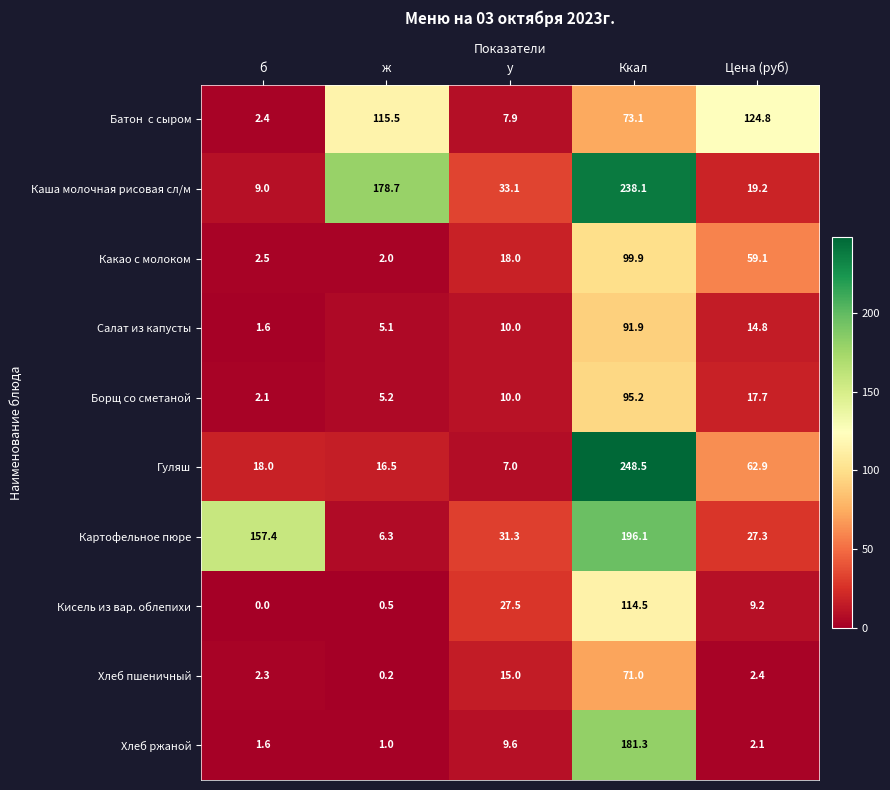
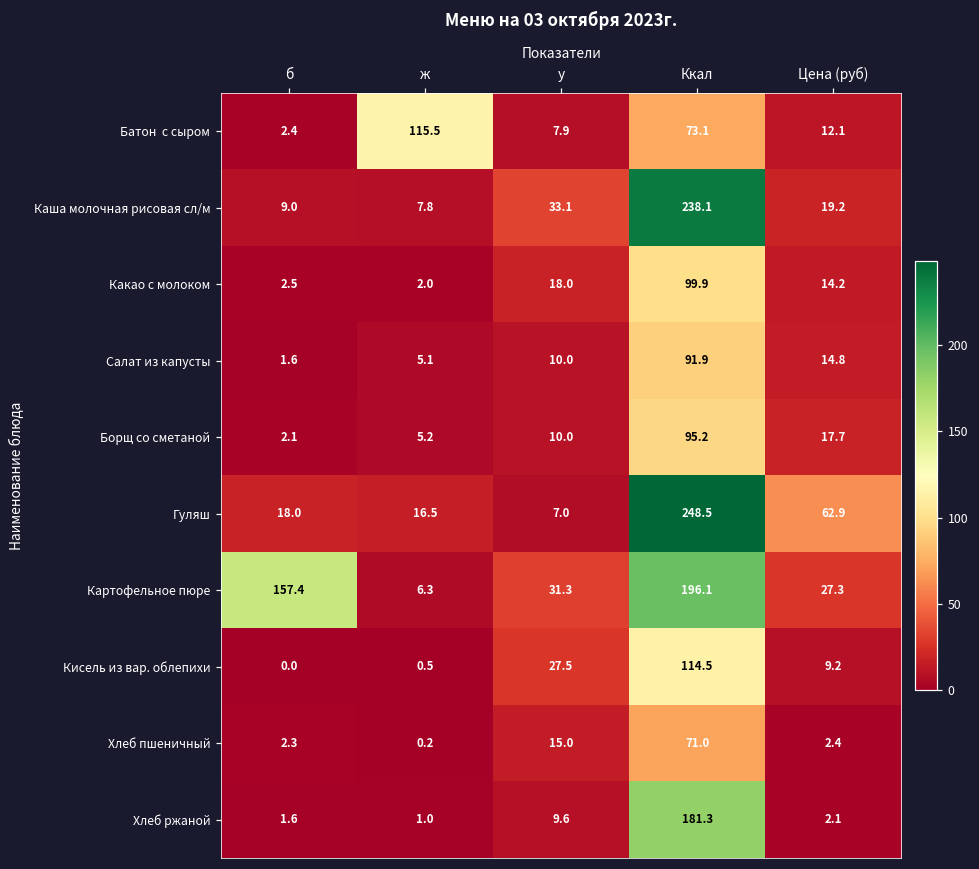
Батон с сыром, Цена (руб): 124.8 -> 12.1
Каша молочная рисовая сл/м, ж: 178.7 -> 7.8
Какао с молоком, Цена (руб): 59.1 -> 14.2
